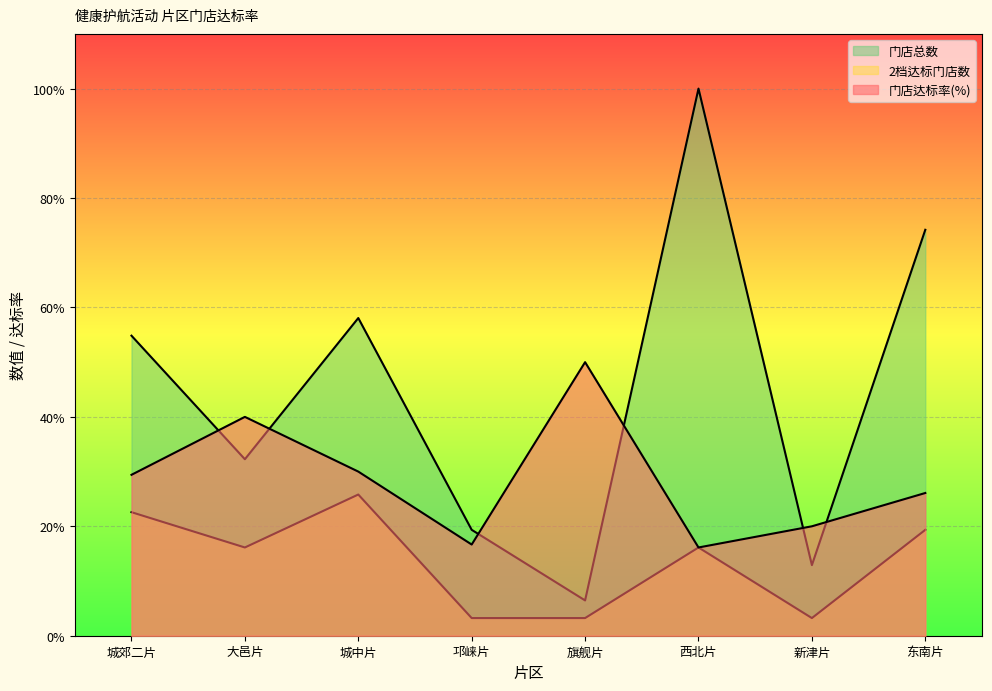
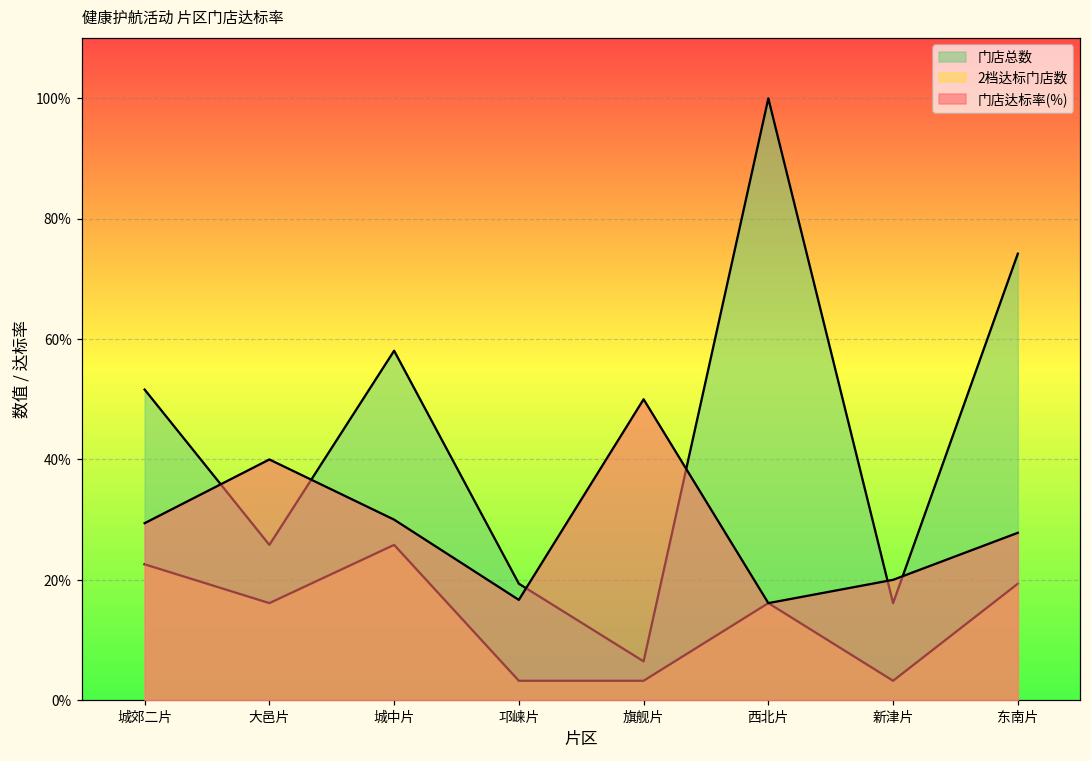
门店总数, 城郊二片: 55% -> 52%
门店总数, 大邑片: 32% -> 26%
门店总数, 新津片: 13% -> 16%
门店达标率(%), 东南片: 26% -> 28%
